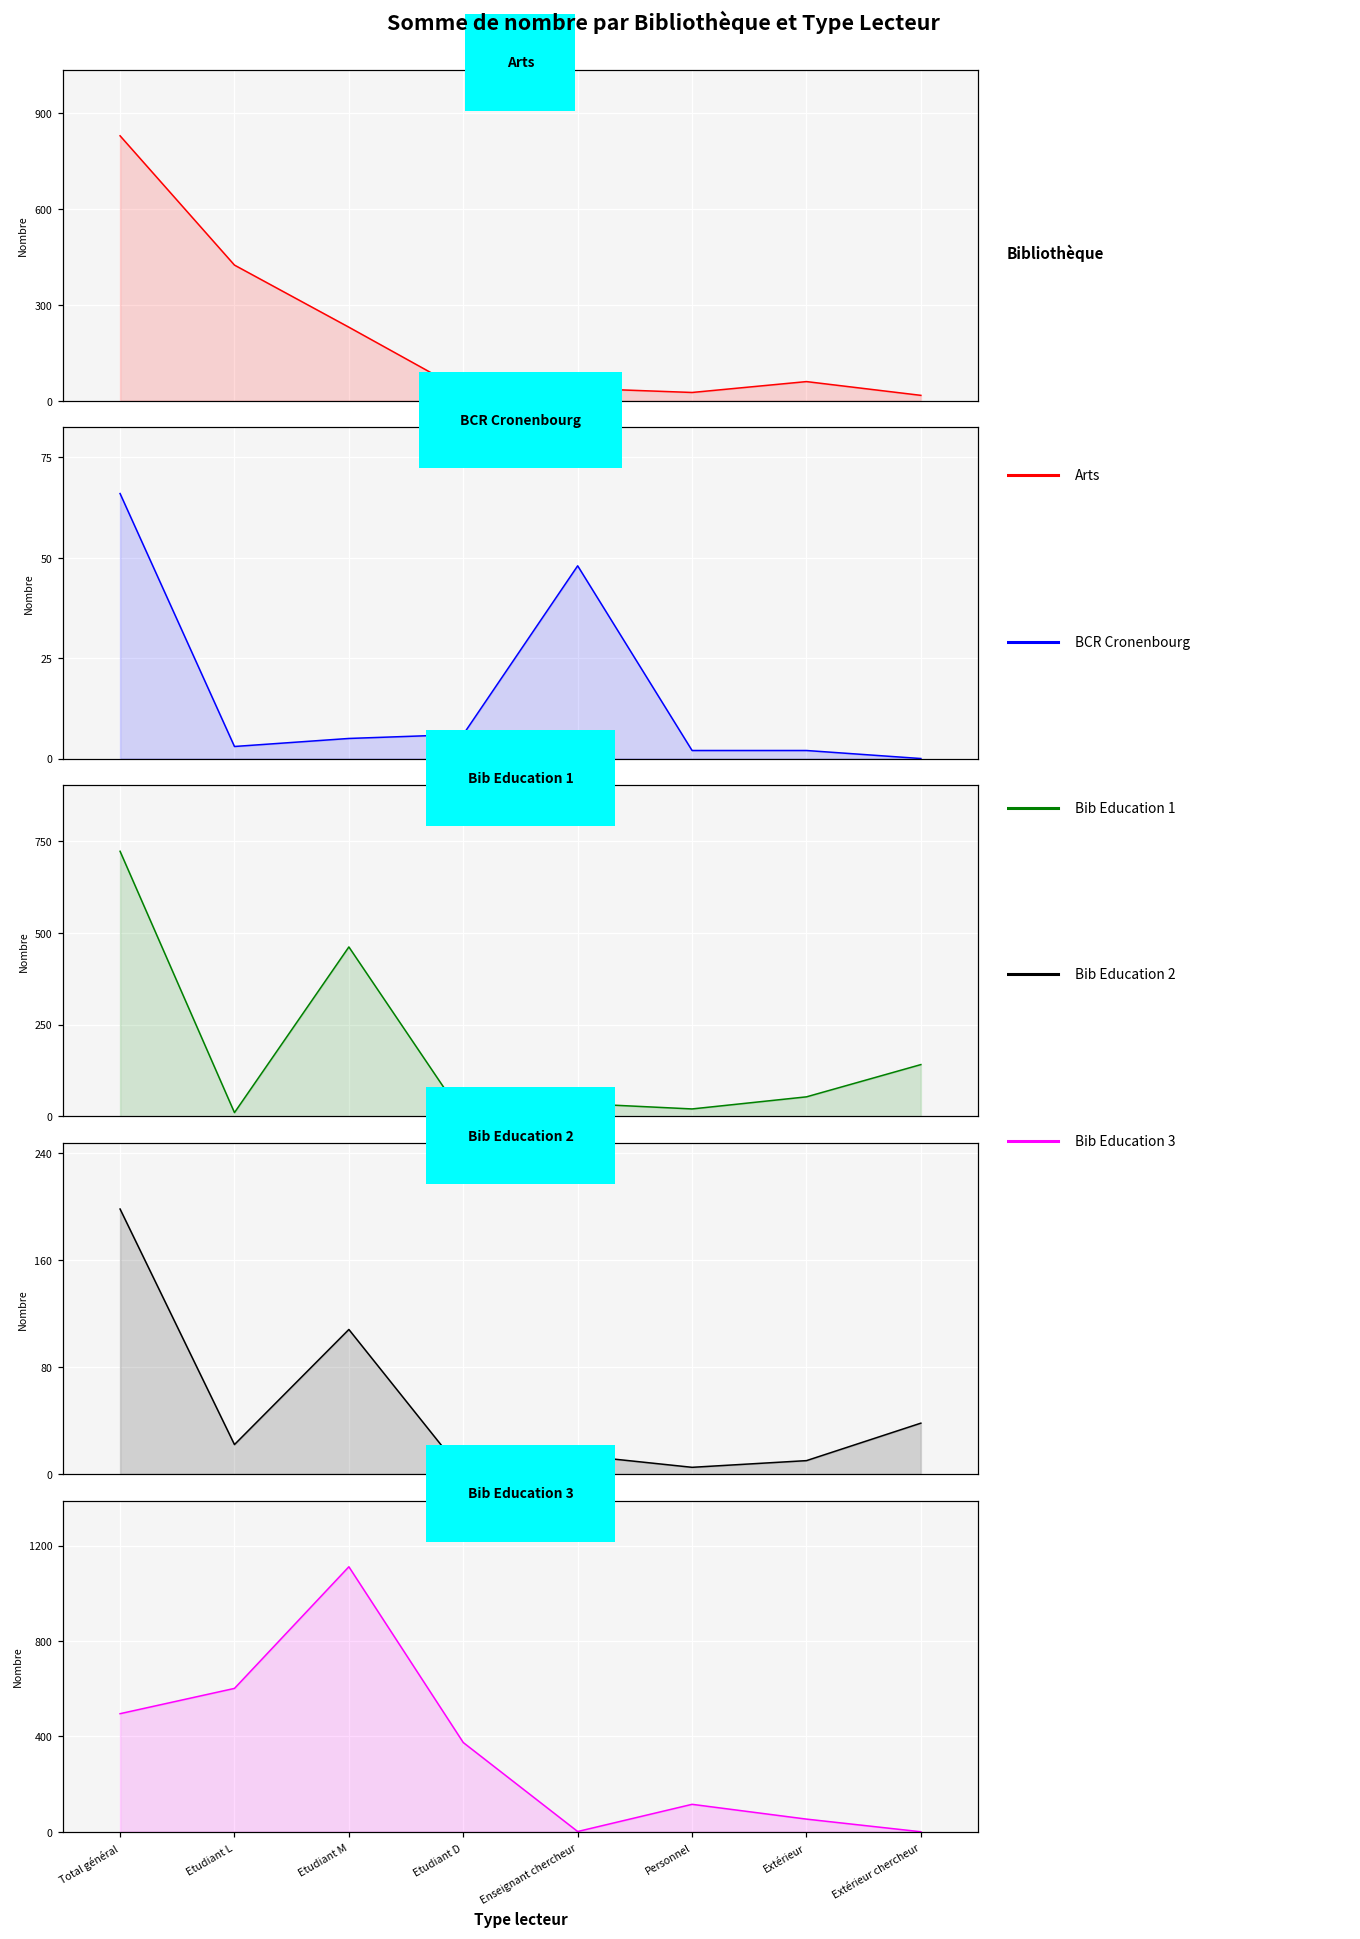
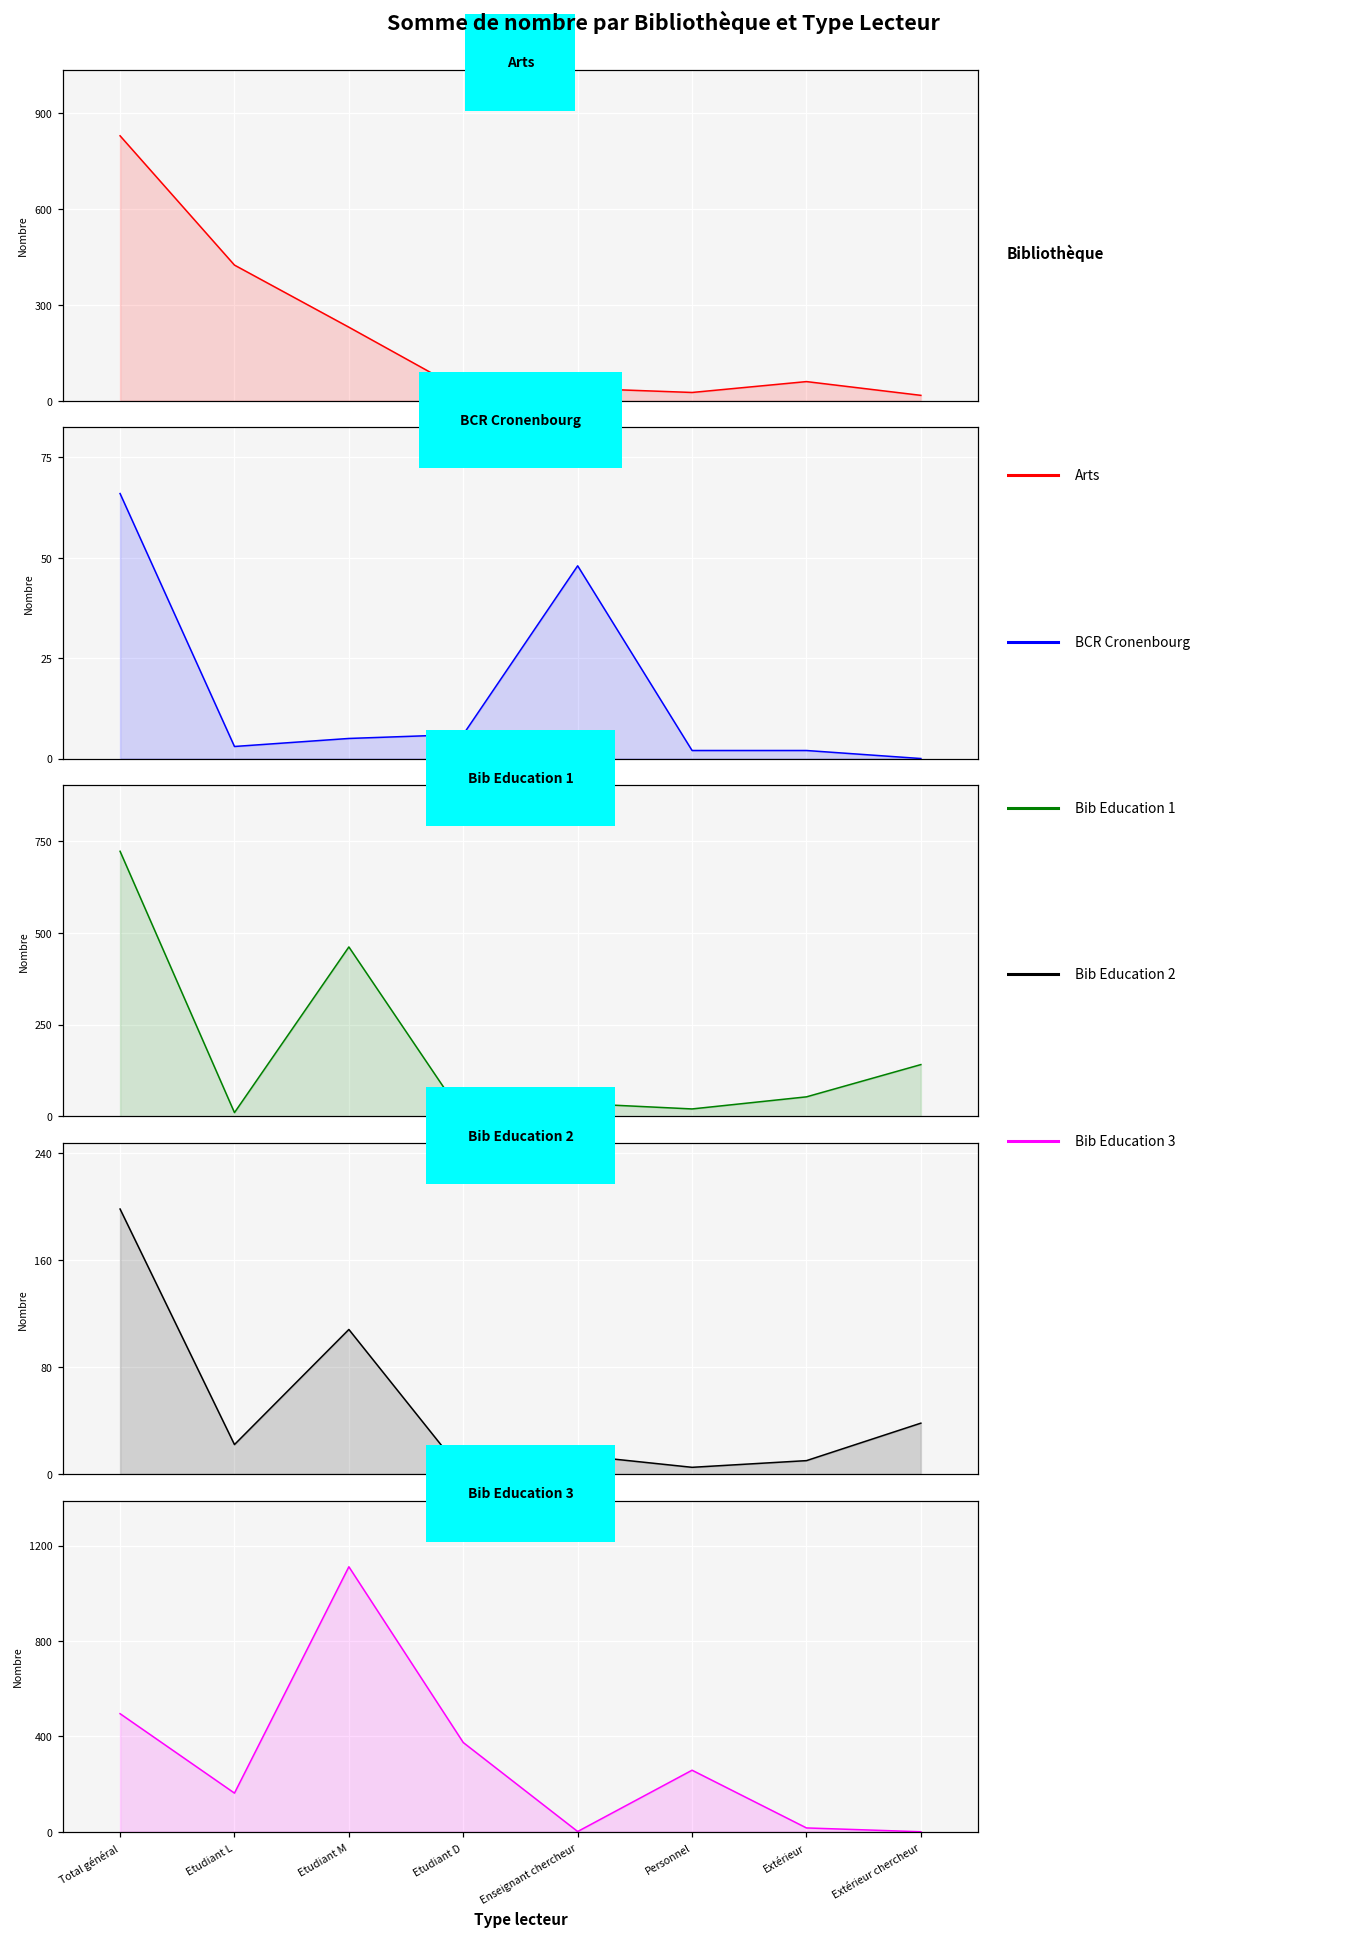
Bib Education 3, Etudiant L: 600 -> 160
Bib Education 3, Personnel: 120 -> 260
Bib Education 3, Extérieur: 50 -> 20
